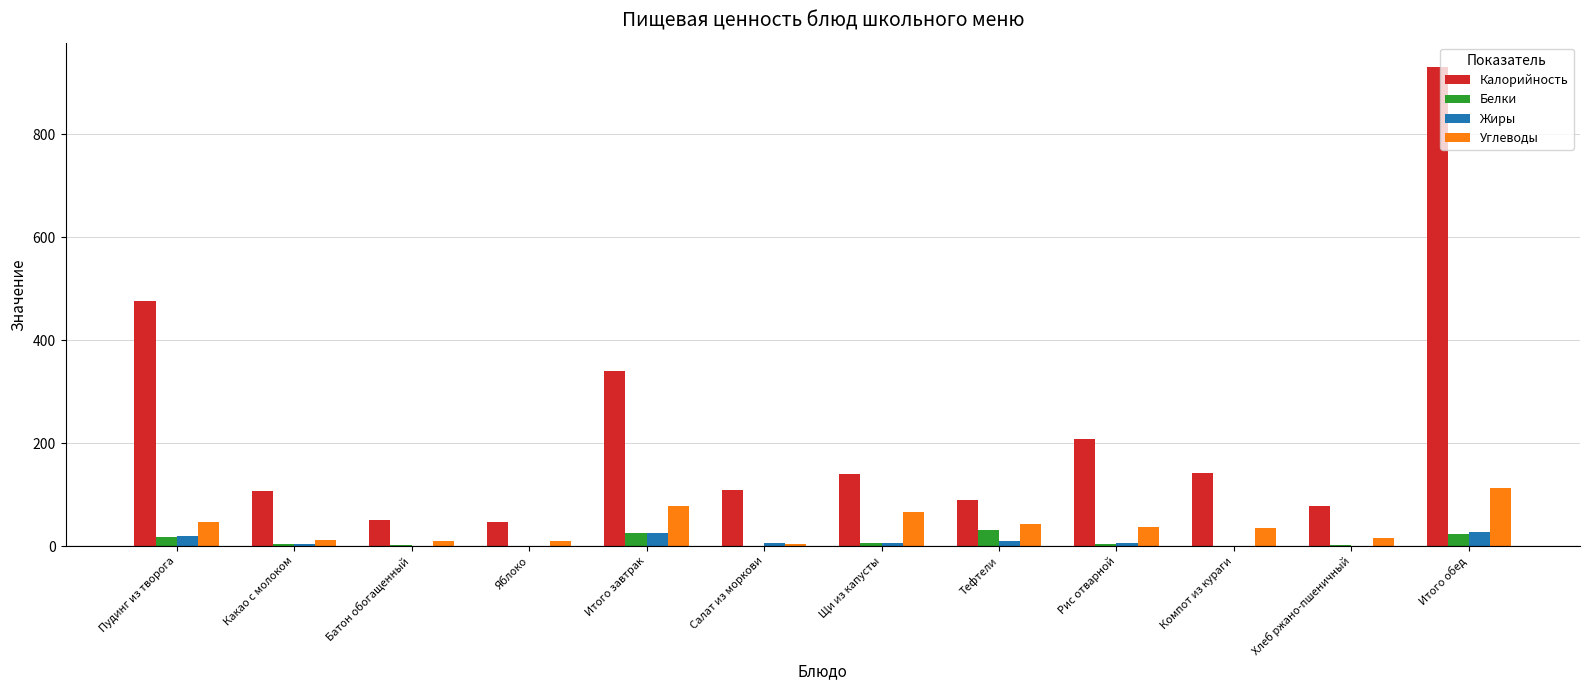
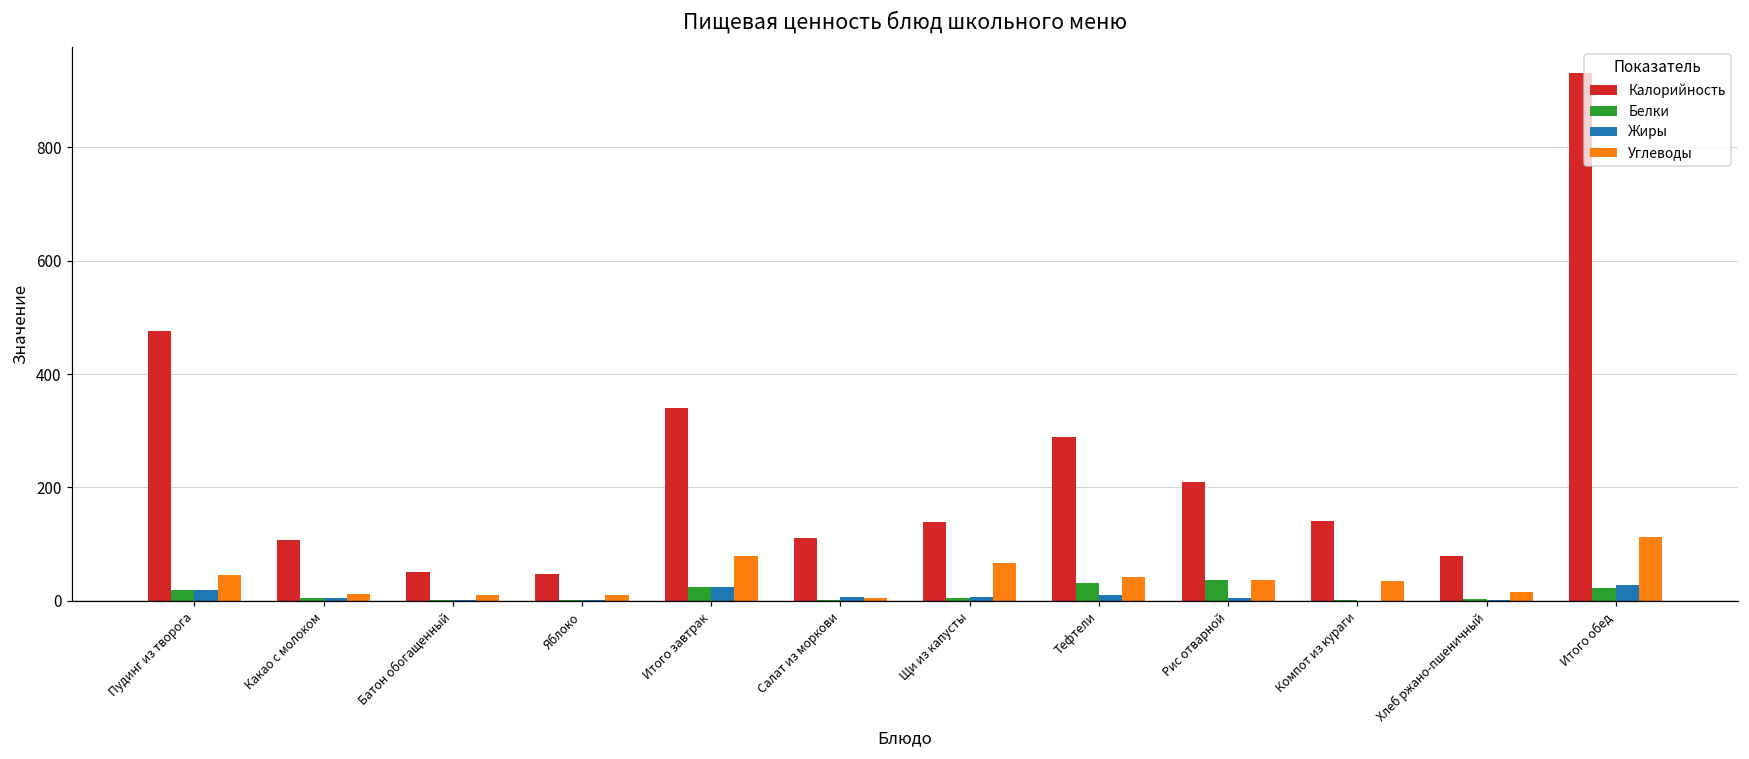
Калорийность, Тефтели: 90 -> 290
Белки, Рис отварной: 0 -> 40
